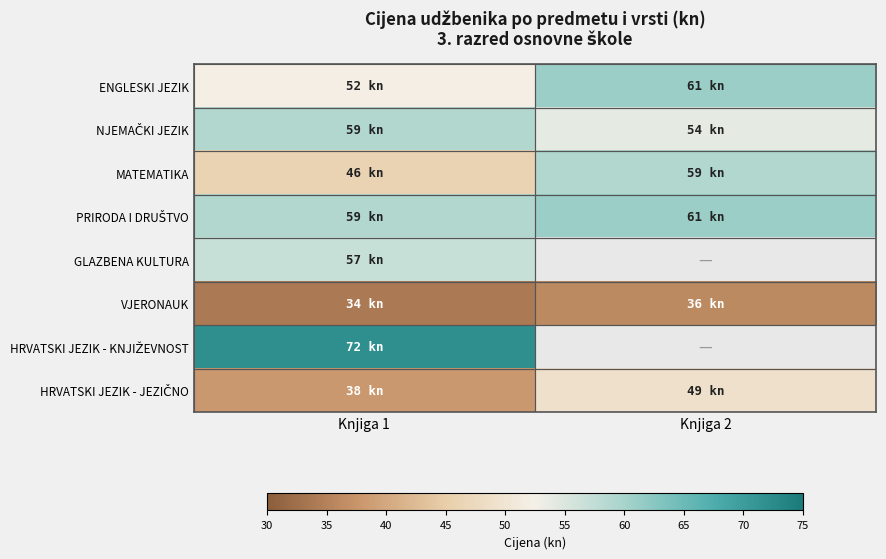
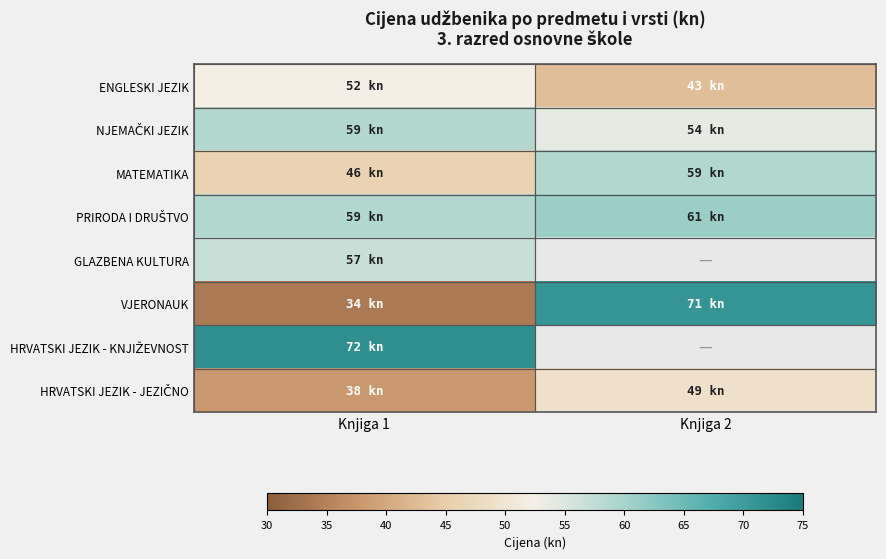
ENGLESKI JEZIK, Knjiga 2: 61 -> 43
VJERONAUK, Knjiga 2: 36 -> 71
